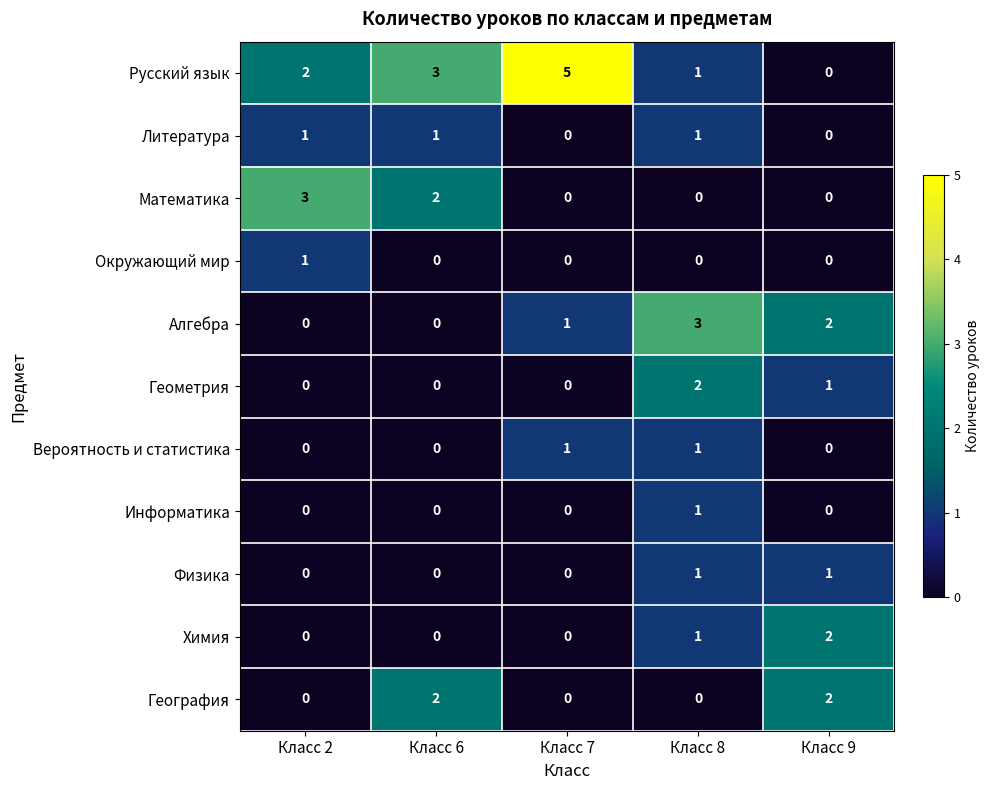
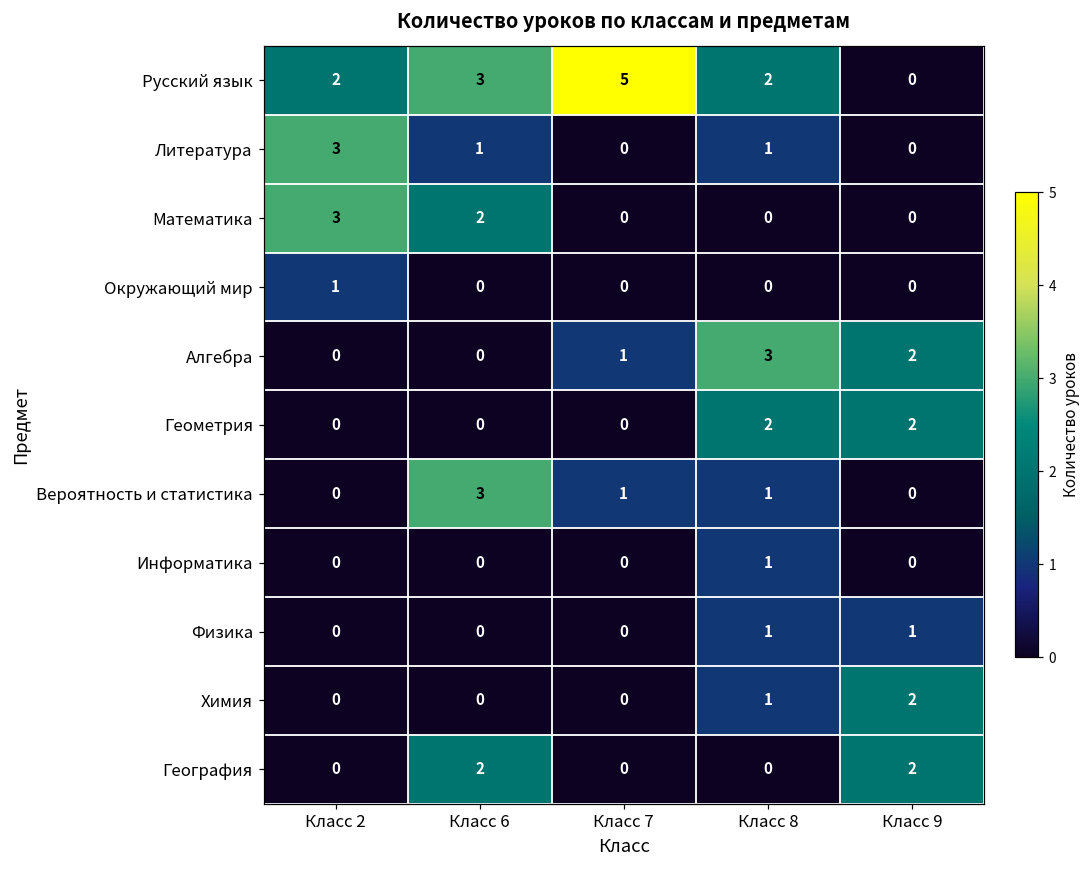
Русский язык, Класс 8: 1 -> 2
Литература, Класс 2: 1 -> 3
Геометрия, Класс 9: 1 -> 2
Вероятность и статистика, Класс 6: 0 -> 3
